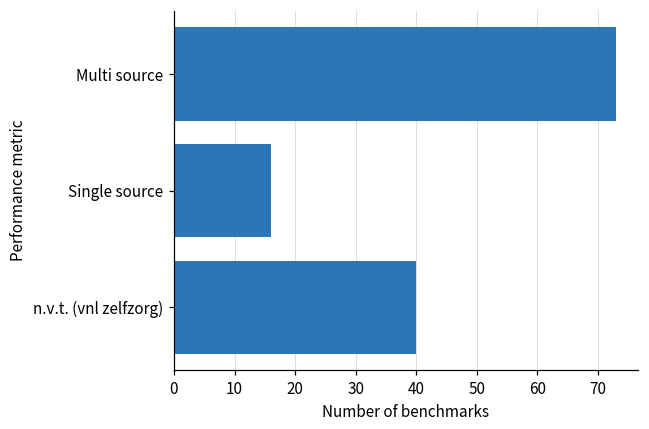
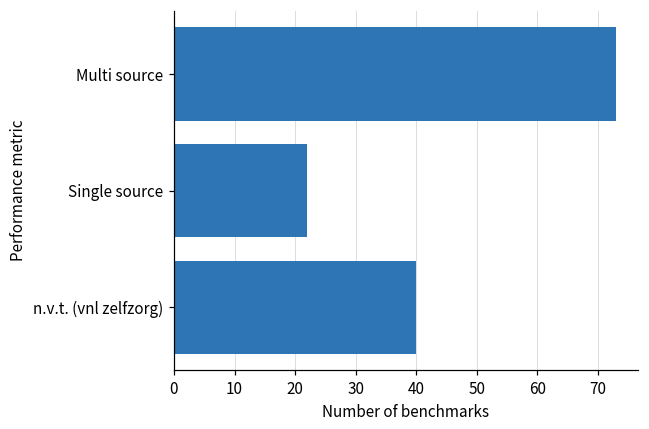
Single source: 16 -> 22
